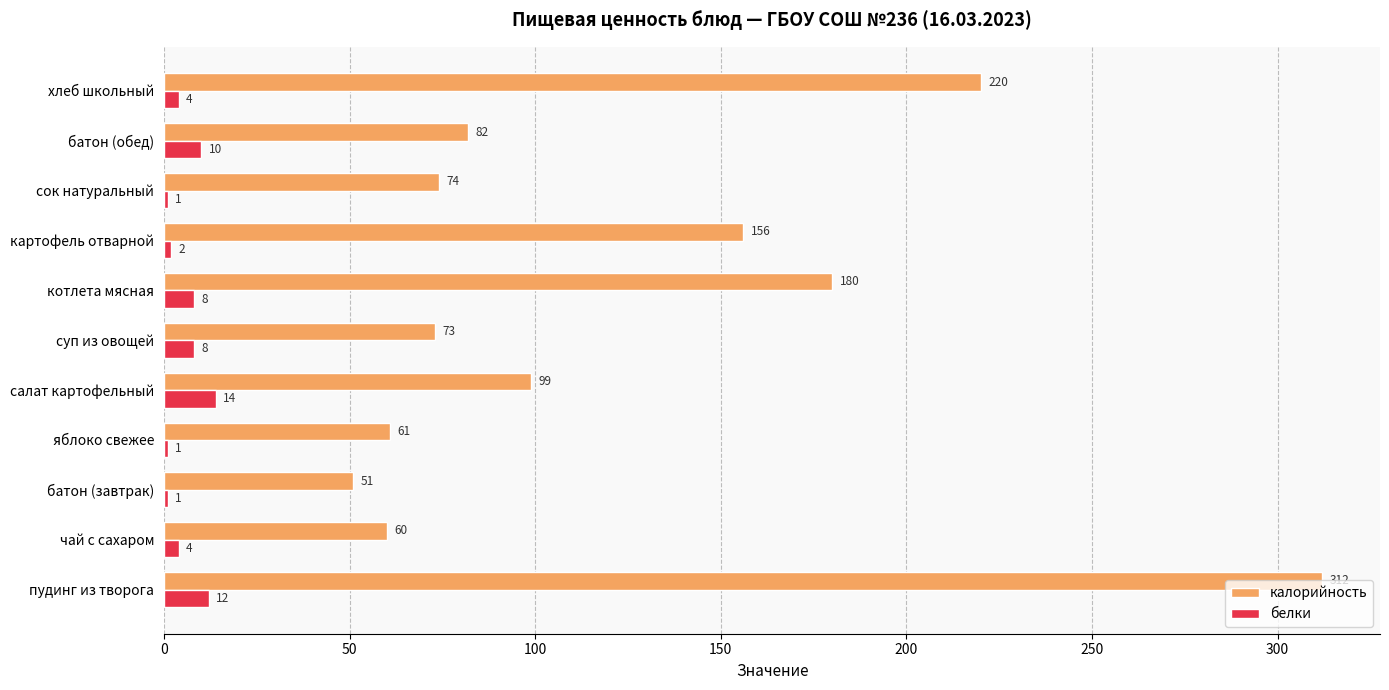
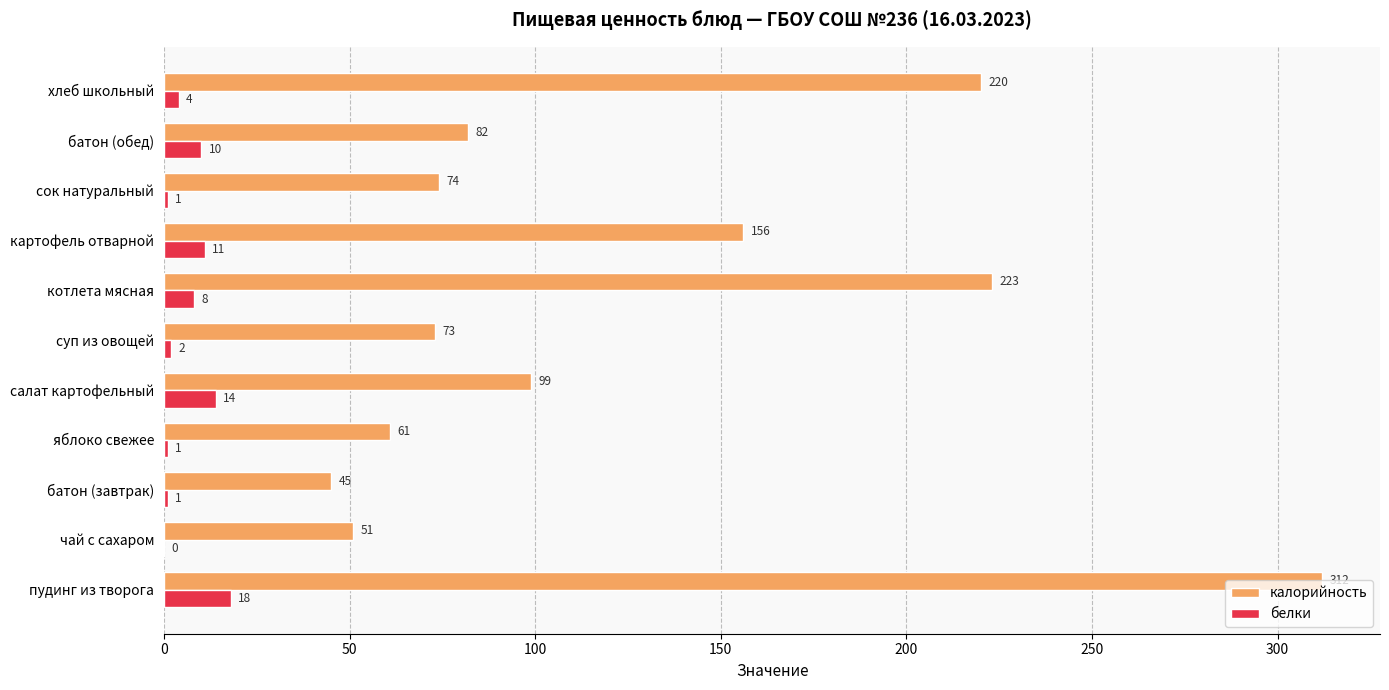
белки, картофель отварной: 2 -> 11
калорийность, котлета мясная: 180 -> 223
белки, суп из овощей: 8 -> 2
калорийность, батон (завтрак): 51 -> 45
калорийность, чай с сахаром: 60 -> 51
белки, чай с сахаром: 4 -> 0
белки, пудинг из творога: 12 -> 18
